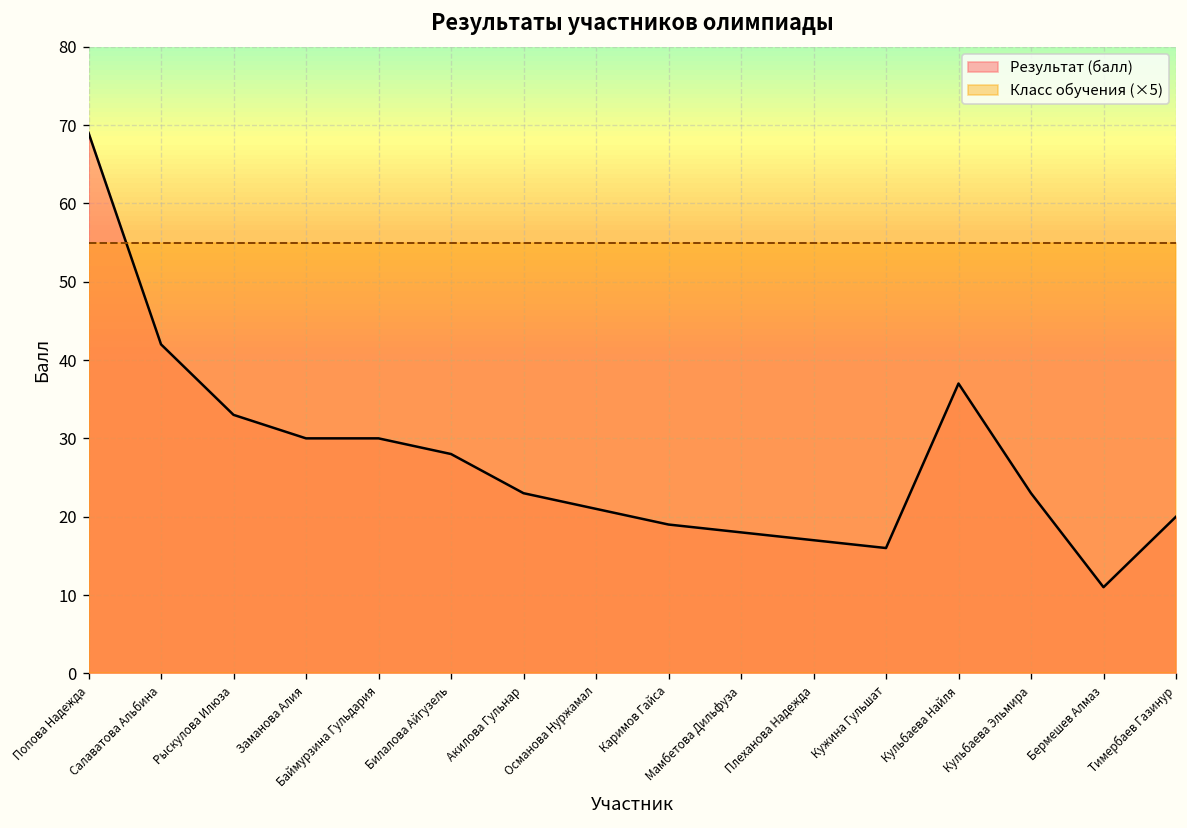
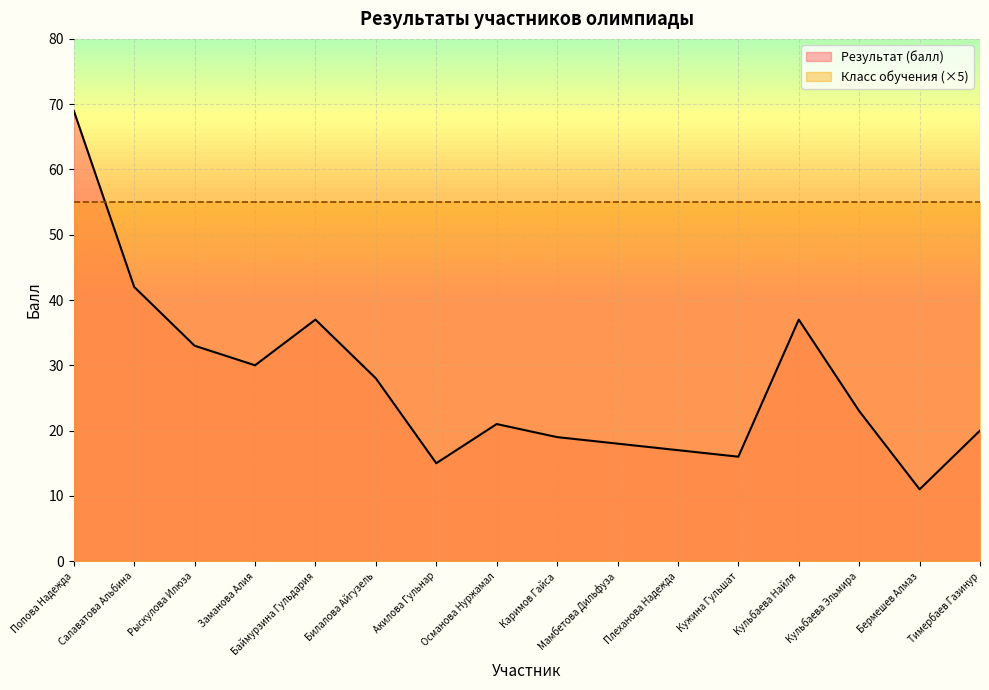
Результат (балл), Баймурзина Гульдария: 30 -> 37
Результат (балл), Акилова Гульнар: 23 -> 15
